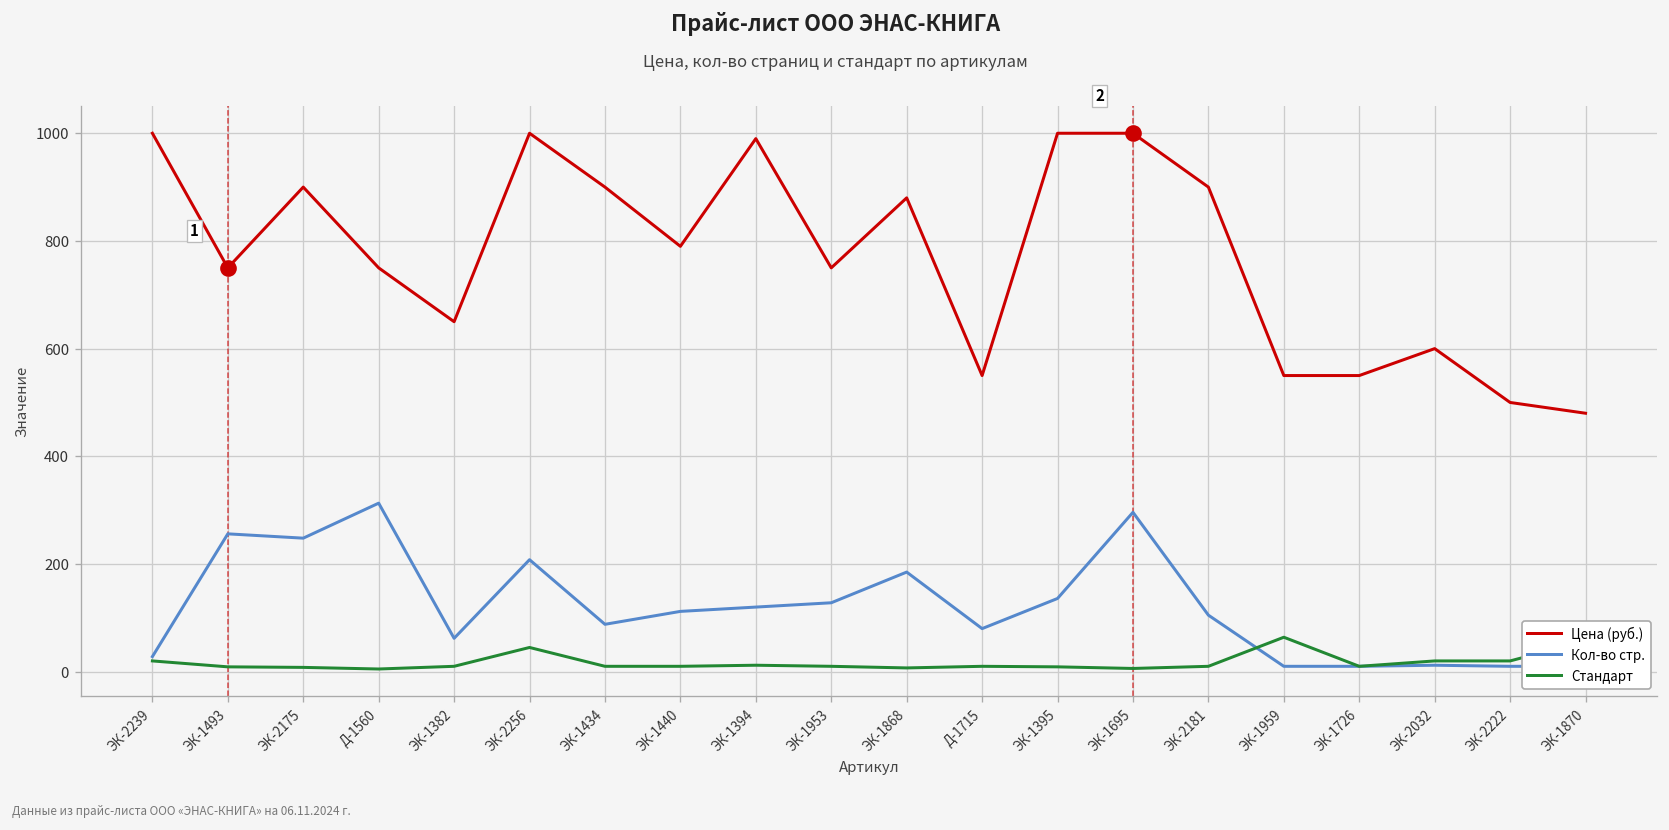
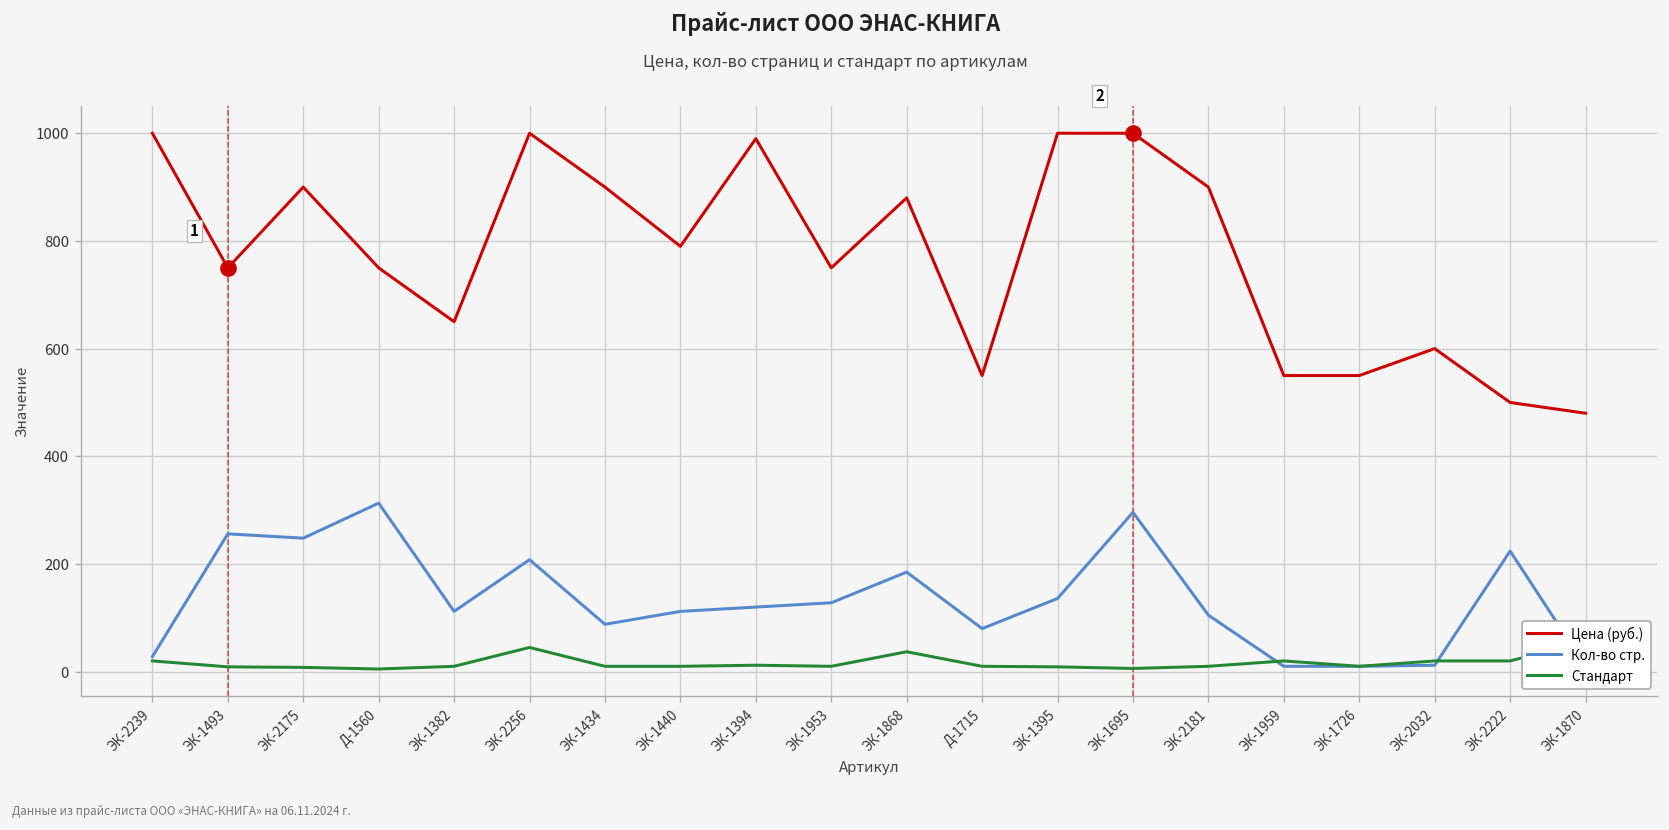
Кол-во стр., ЭК-1382: 60 -> 110
Стандарт, ЭК-1868: 10 -> 40
Стандарт, ЭК-1959: 60 -> 20
Кол-во стр., ЭК-2222: 10 -> 220
